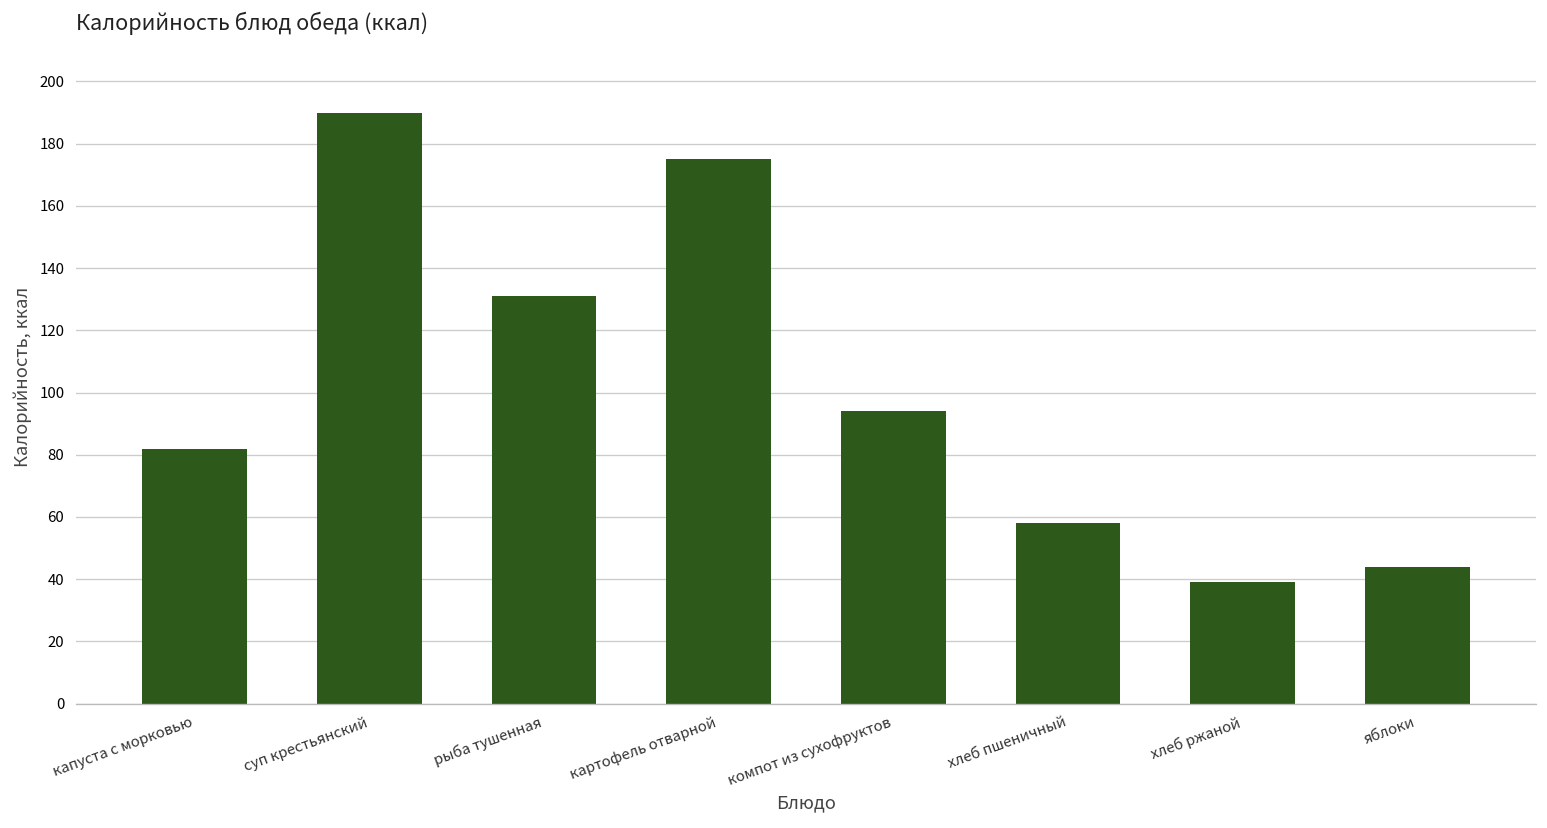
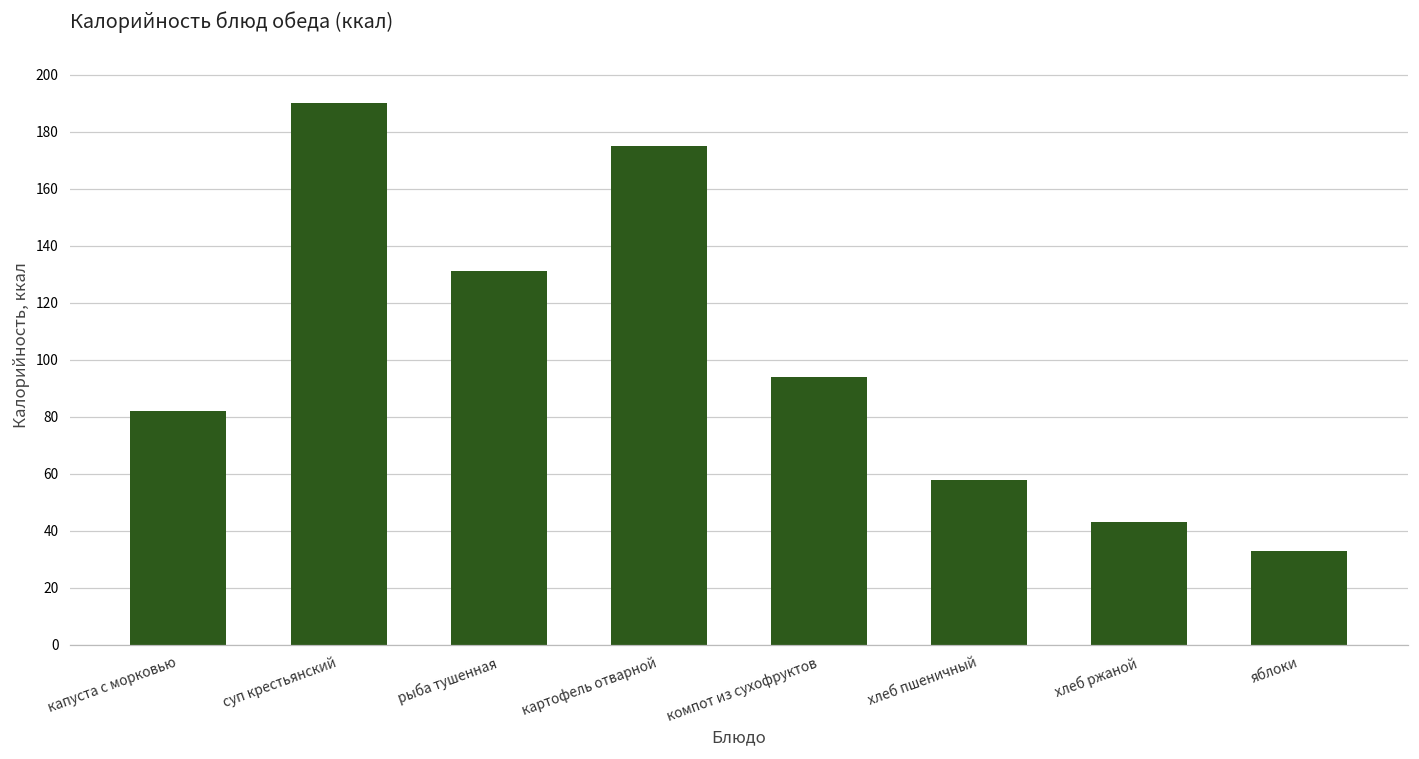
хлеб ржаной: 39 -> 43
яблоки: 44 -> 33
